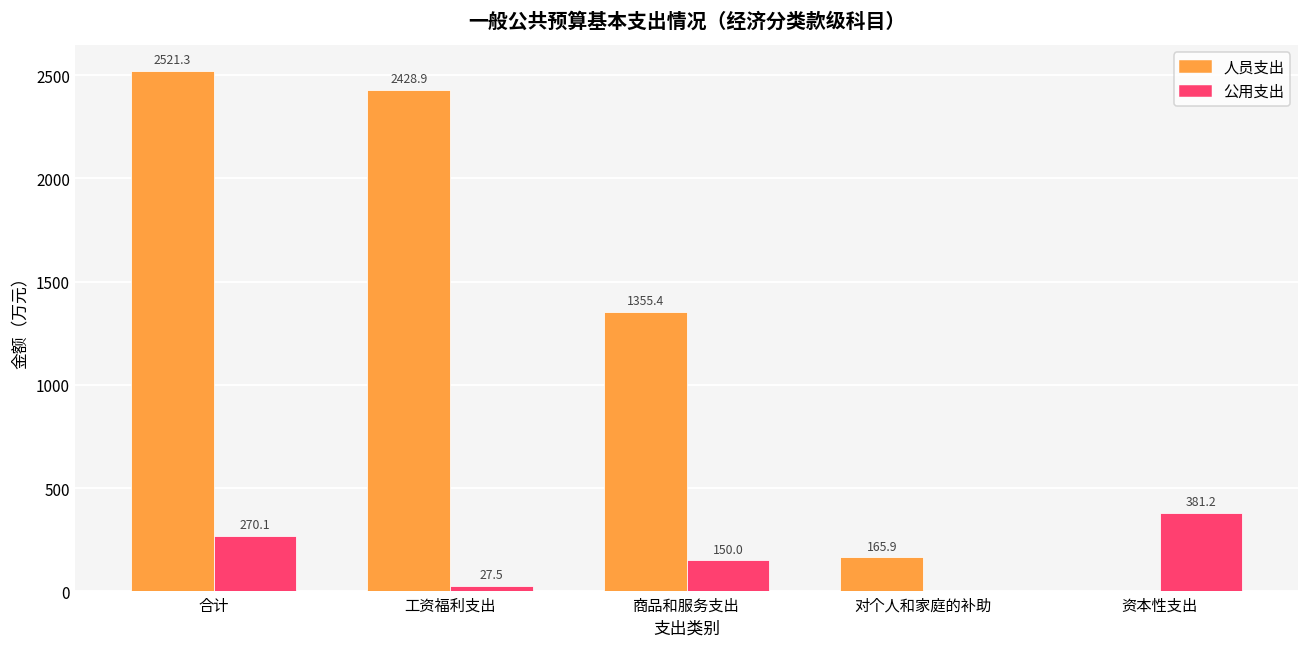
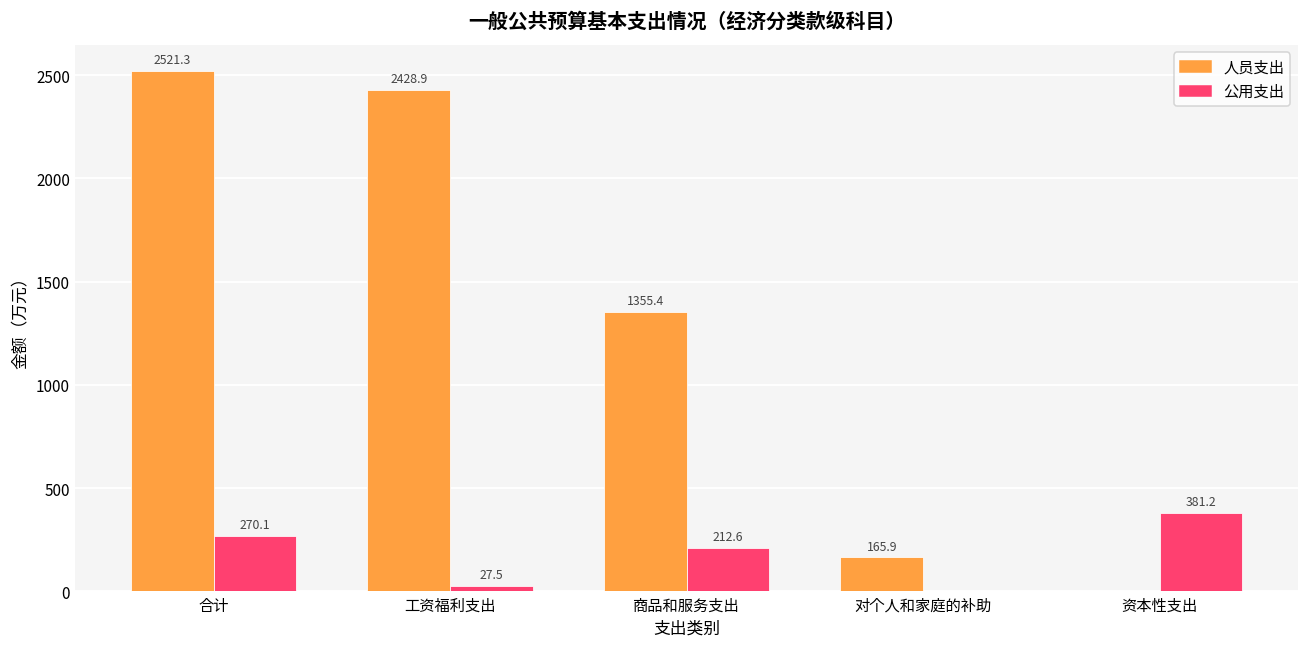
公用支出, 商品和服务支出: 150.0 -> 212.6
